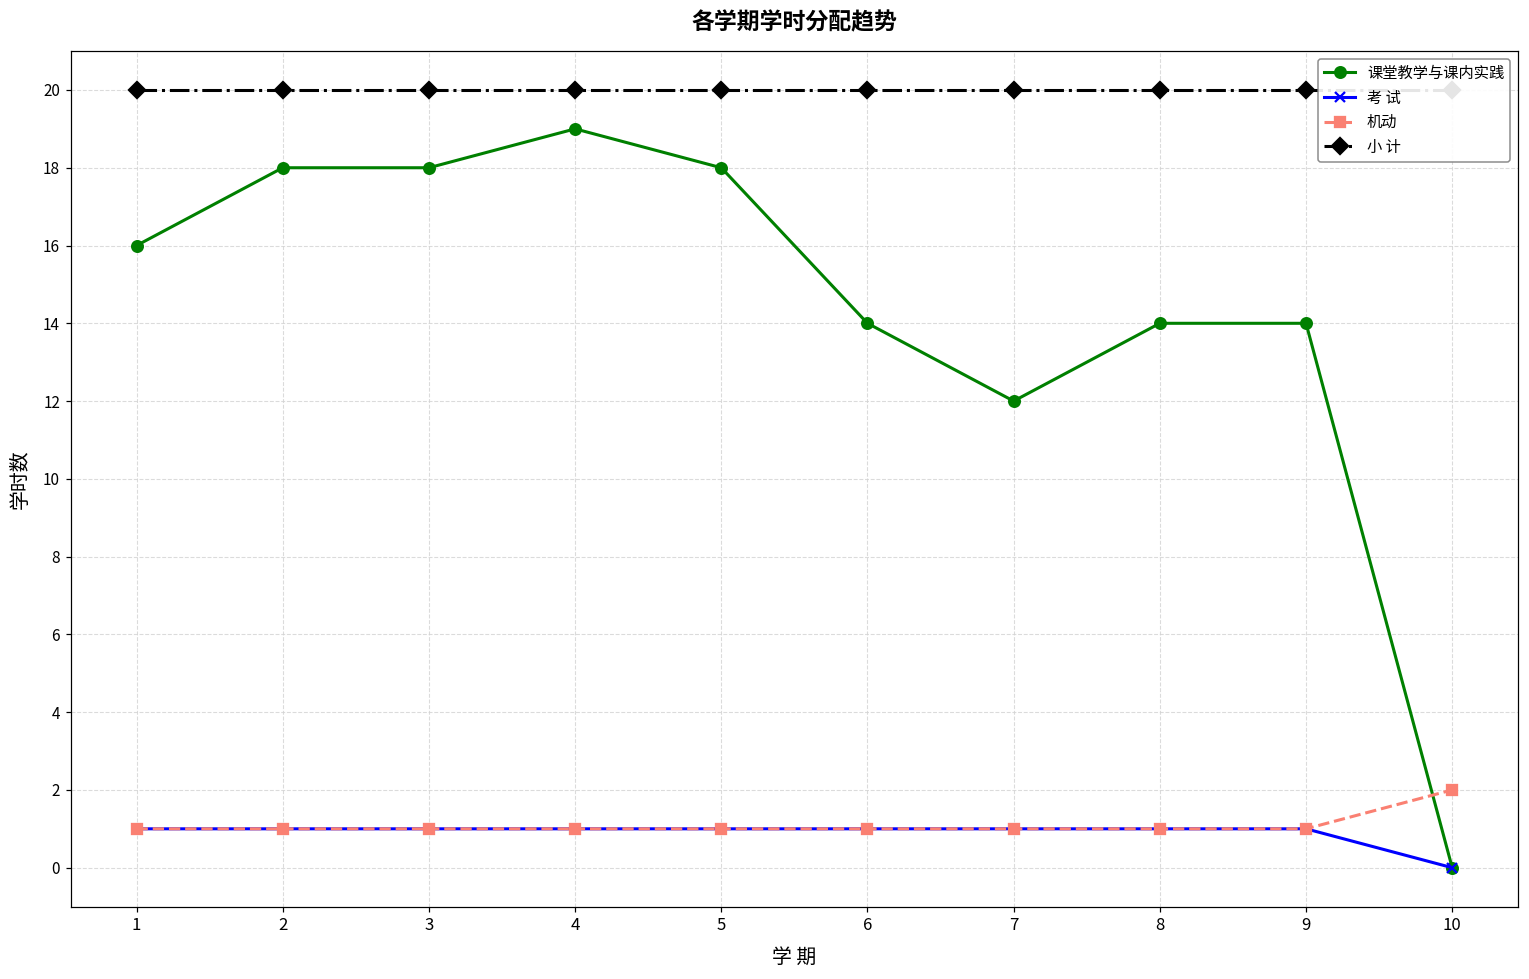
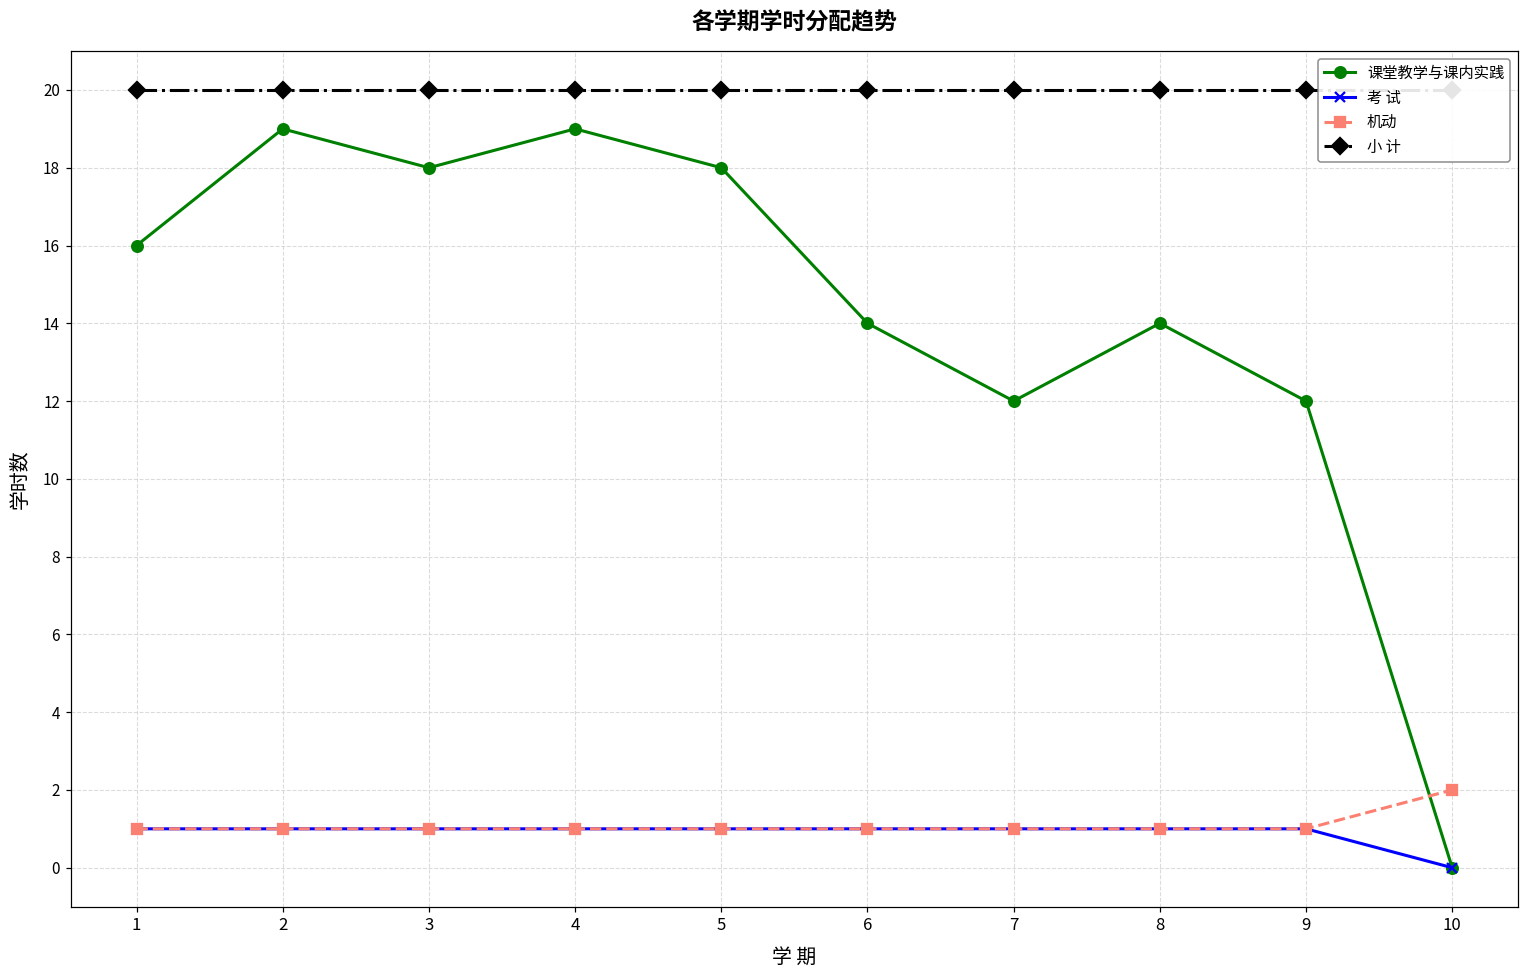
课堂教学与课内实践, 2: 18 -> 19
课堂教学与课内实践, 9: 14 -> 12
